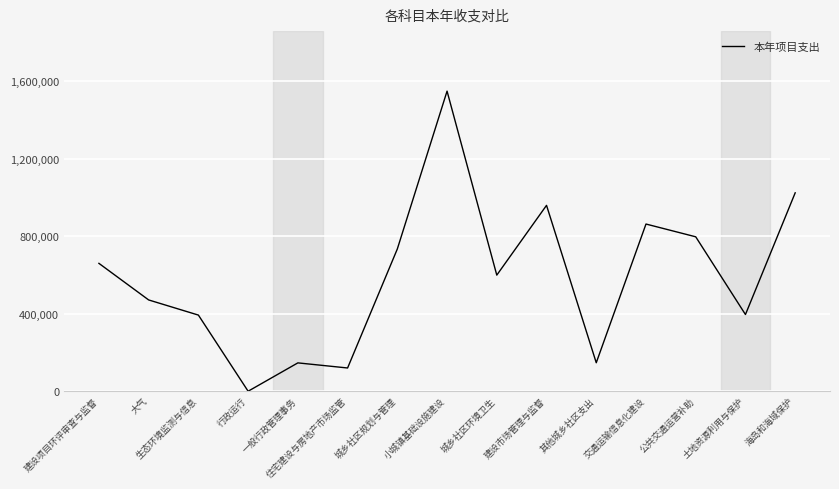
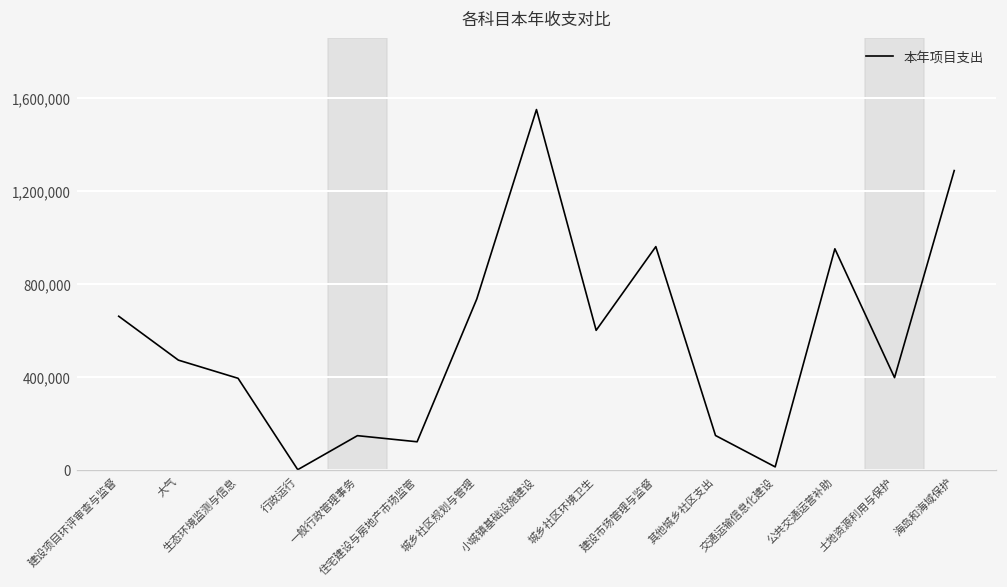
交通运输信息化建设: 860,000 -> 10,000
公共交通运营补助: 800,000 -> 950,000
海岛和海域保护: 1,020,000 -> 1,290,000
